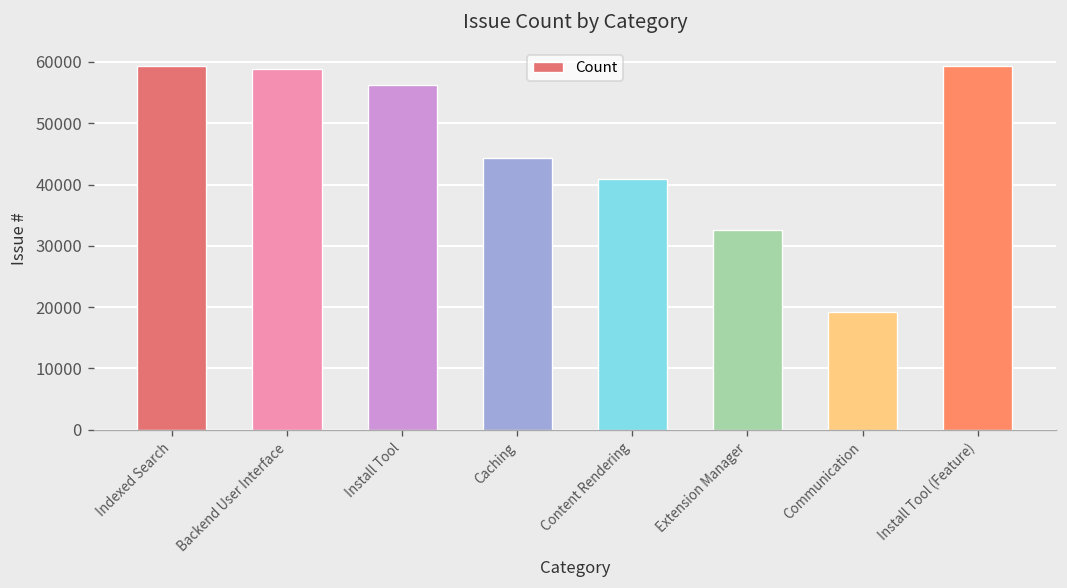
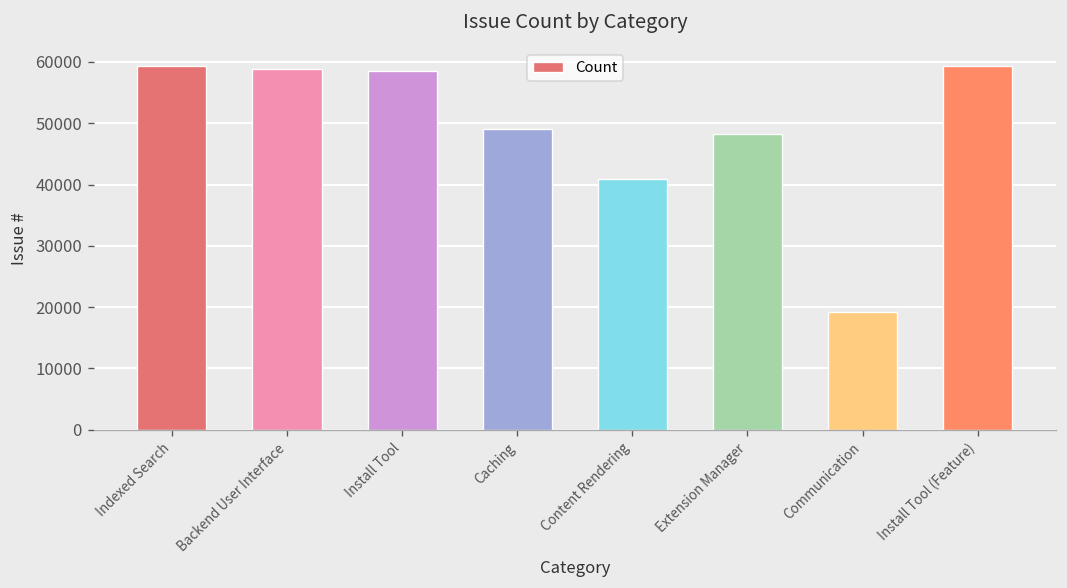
Install Tool: 56000 -> 58000
Caching: 44000 -> 49000
Extension Manager: 33000 -> 48000
